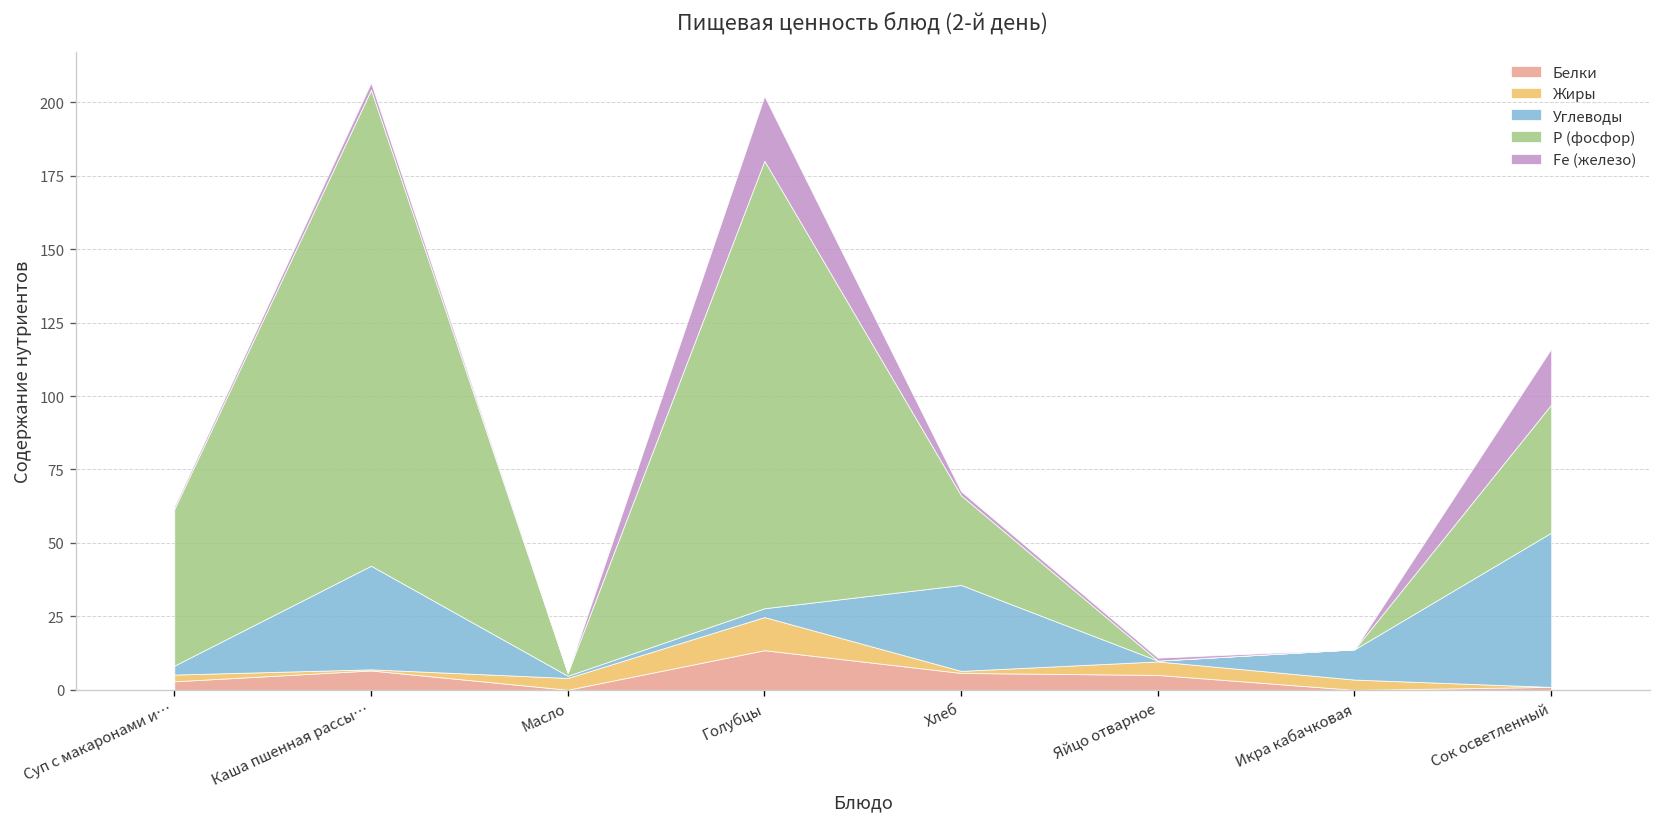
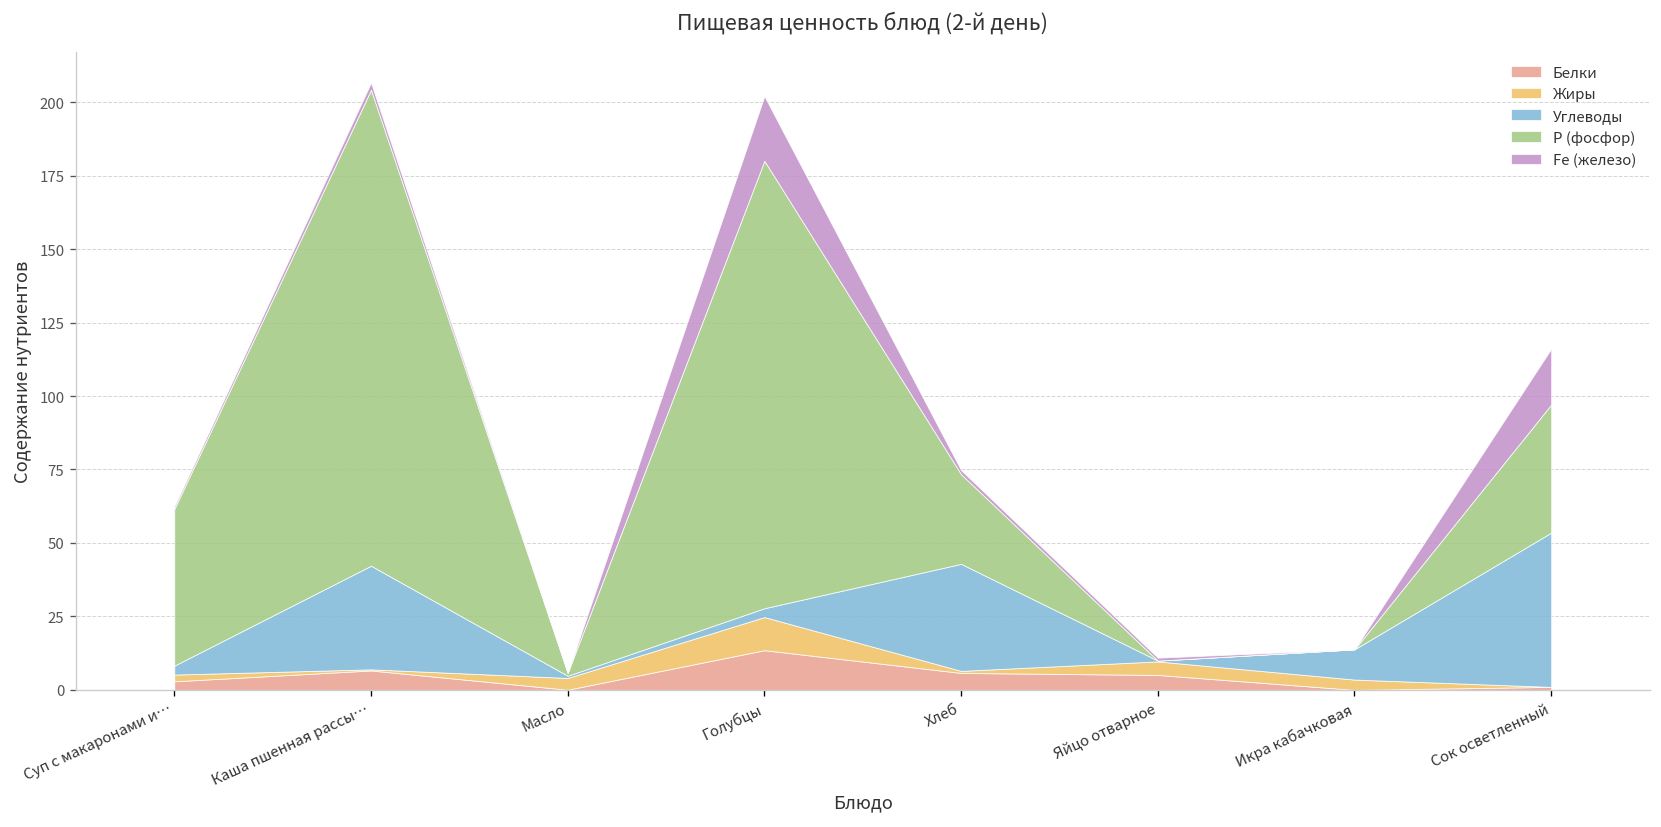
Углеводы, Хлеб: 29 -> 36
